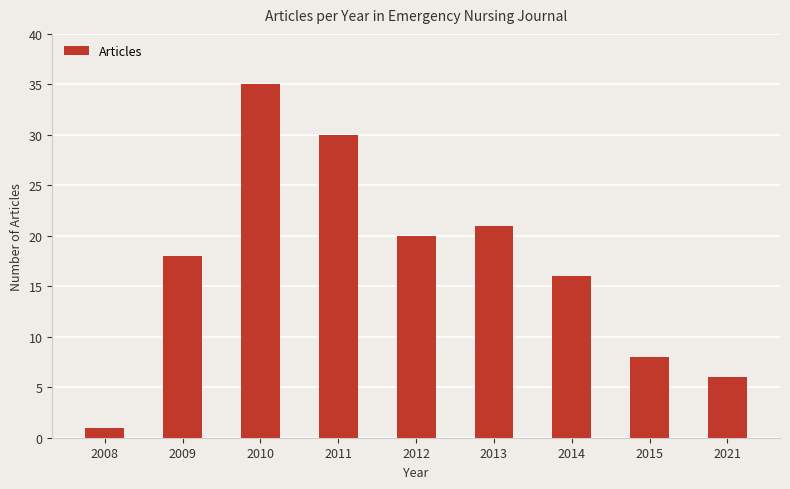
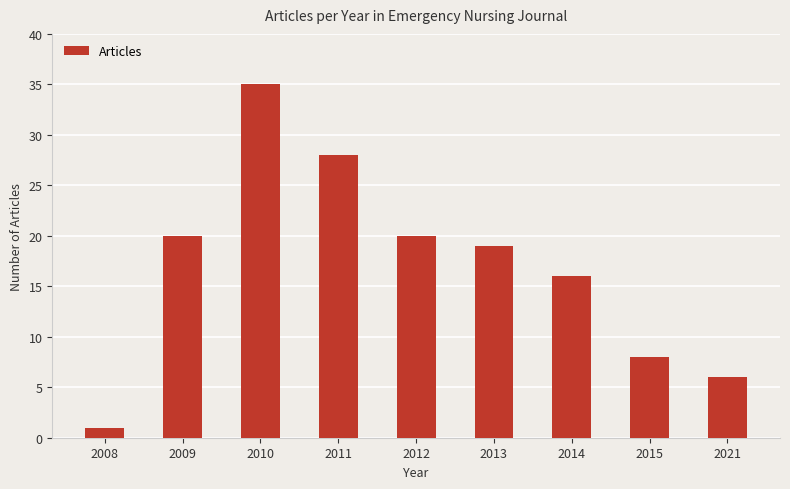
2009: 18 -> 20
2011: 30 -> 28
2013: 21 -> 19
